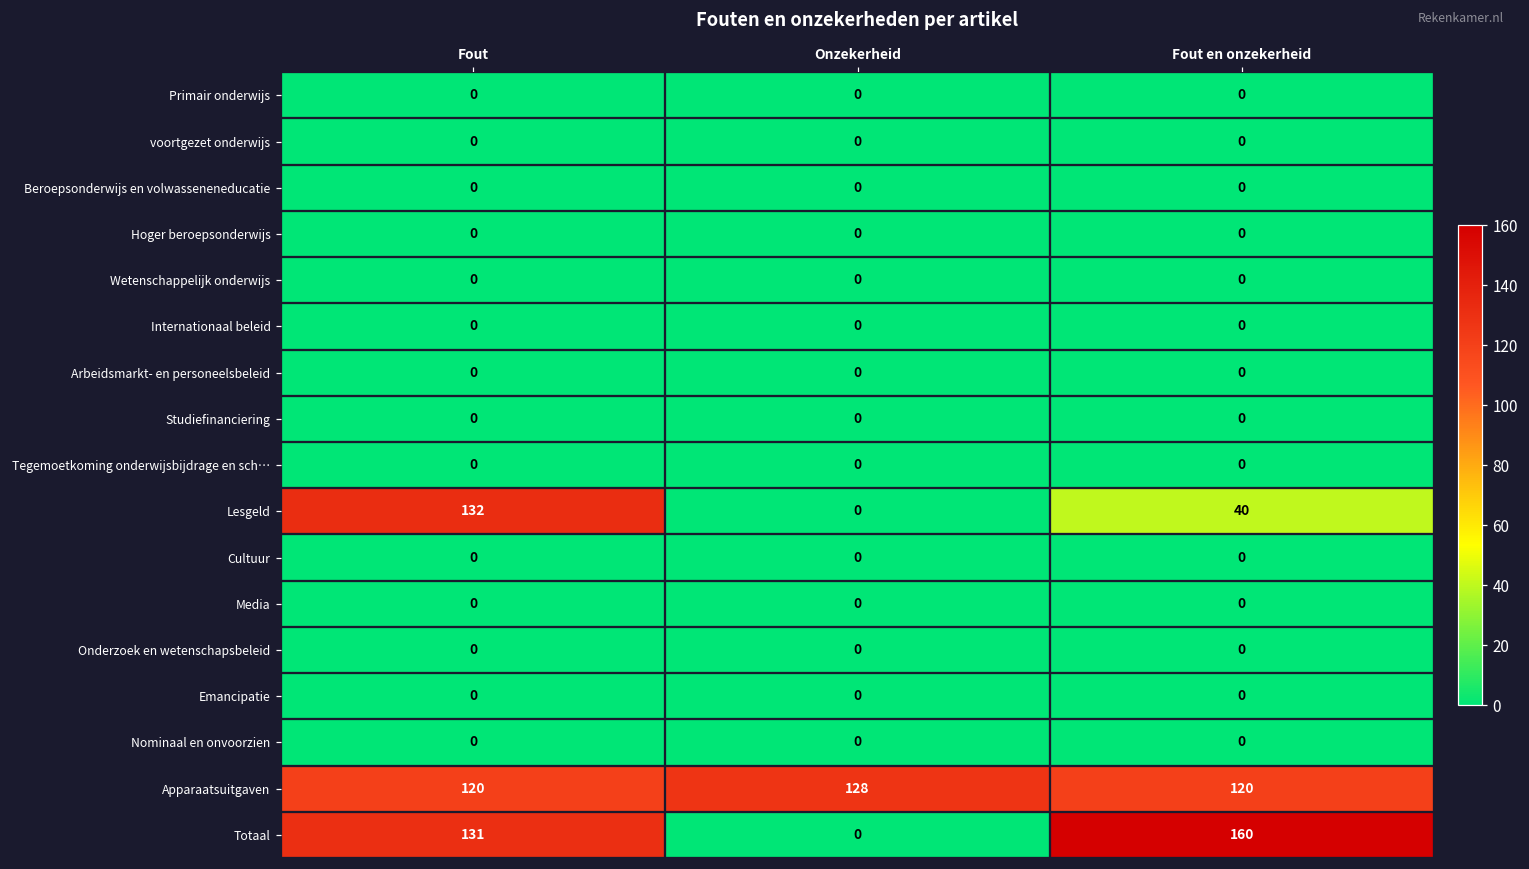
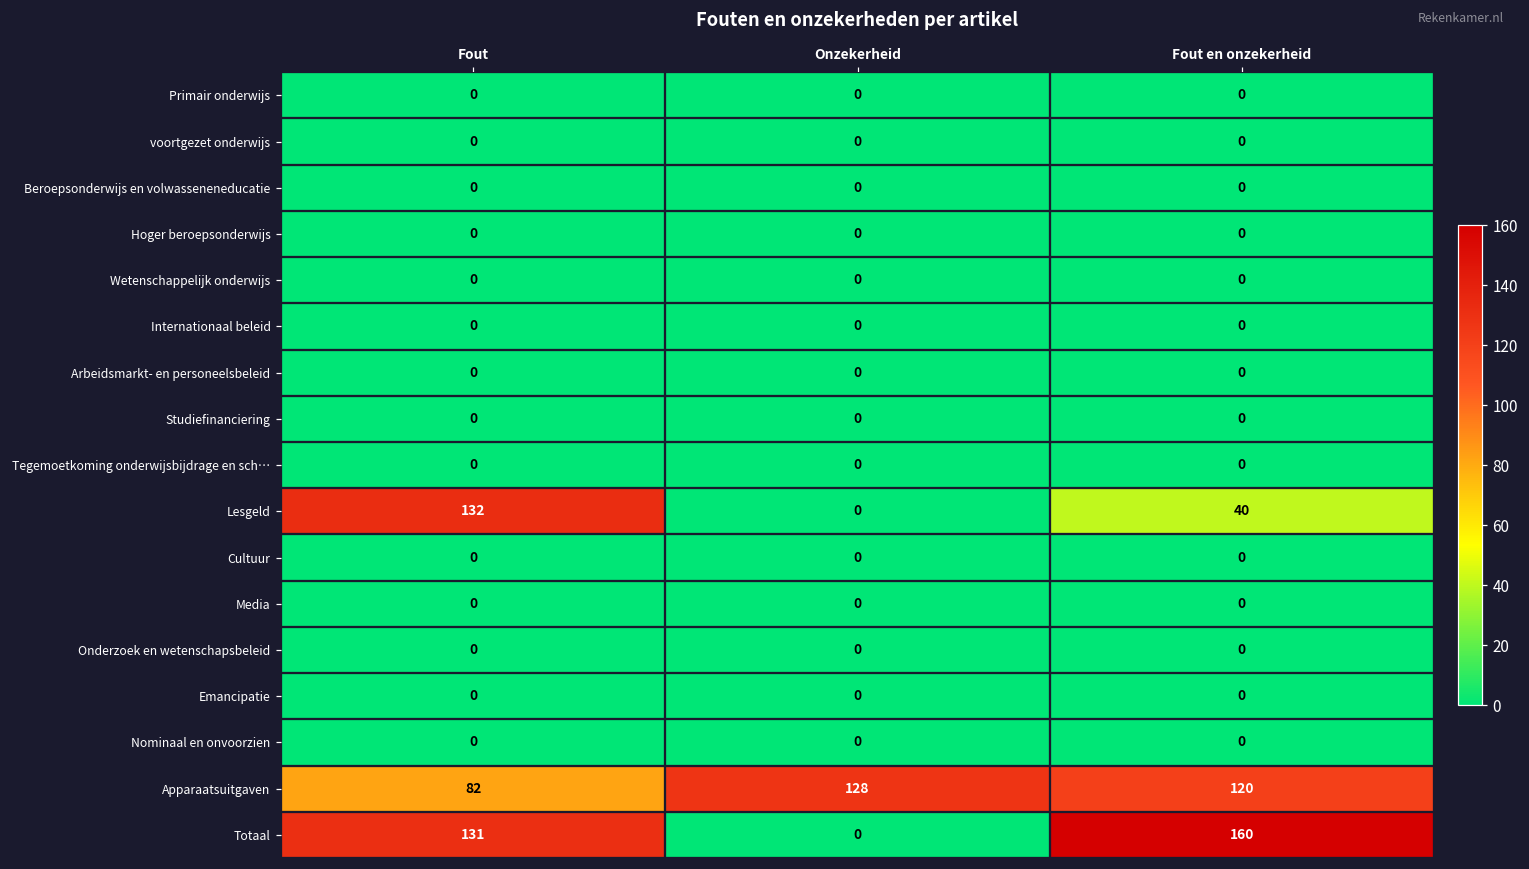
Apparaatsuitgaven, Fout: 120 -> 82
